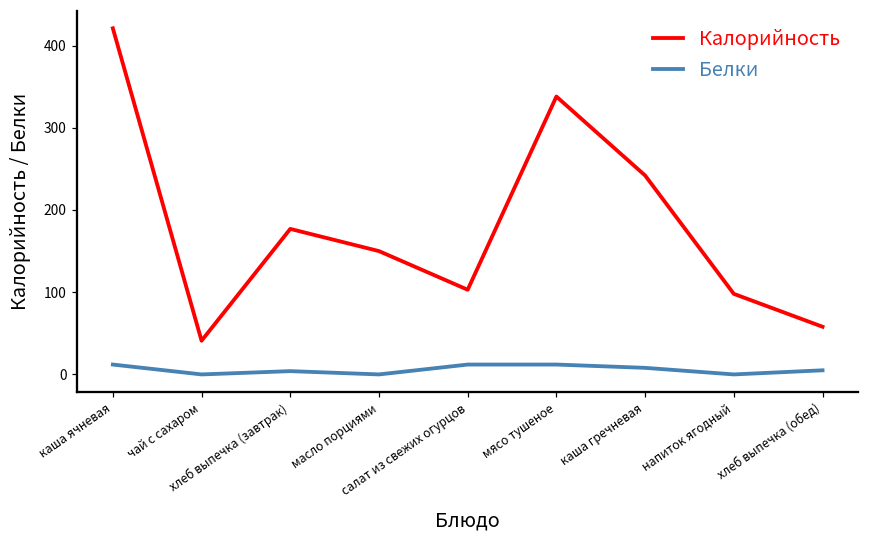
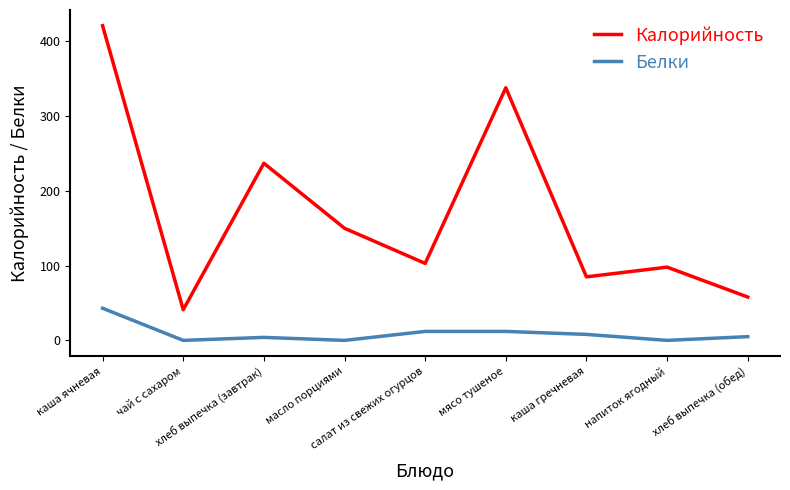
Белки, каша ячневая: 10 -> 40
Калорийность, хлеб выпечка (завтрак): 180 -> 240
Калорийность, каша гречневая: 240 -> 90
